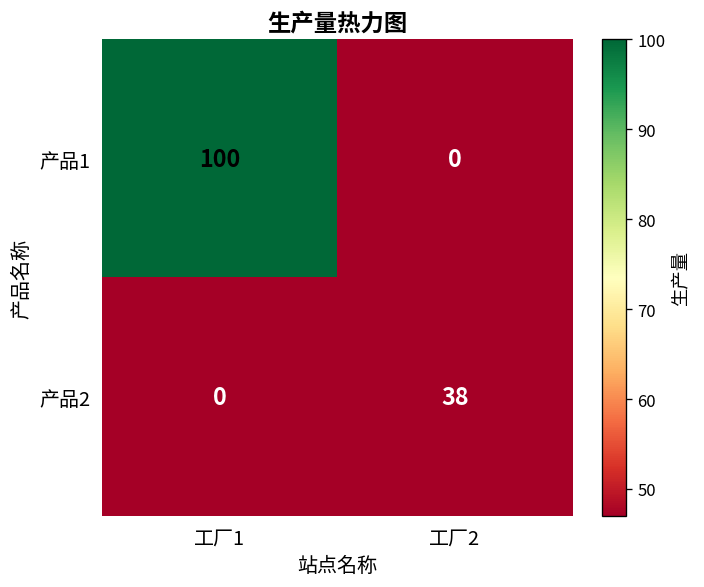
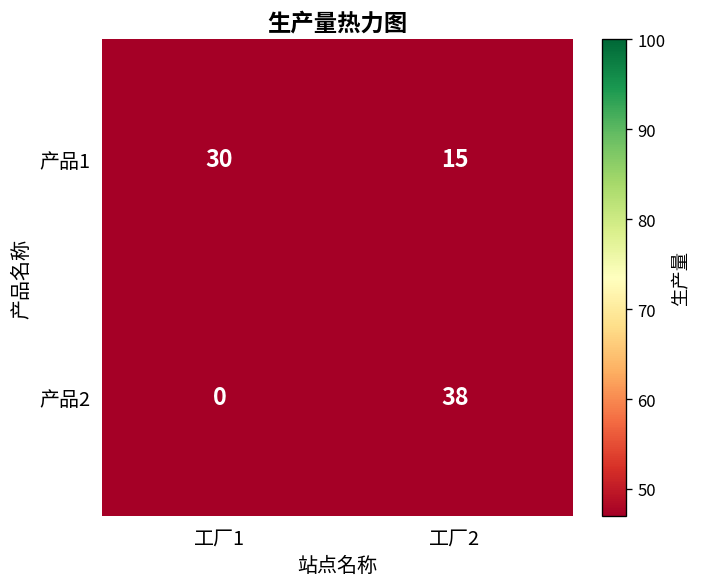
产品1, 工厂1: 100 -> 30
产品1, 工厂2: 0 -> 15
